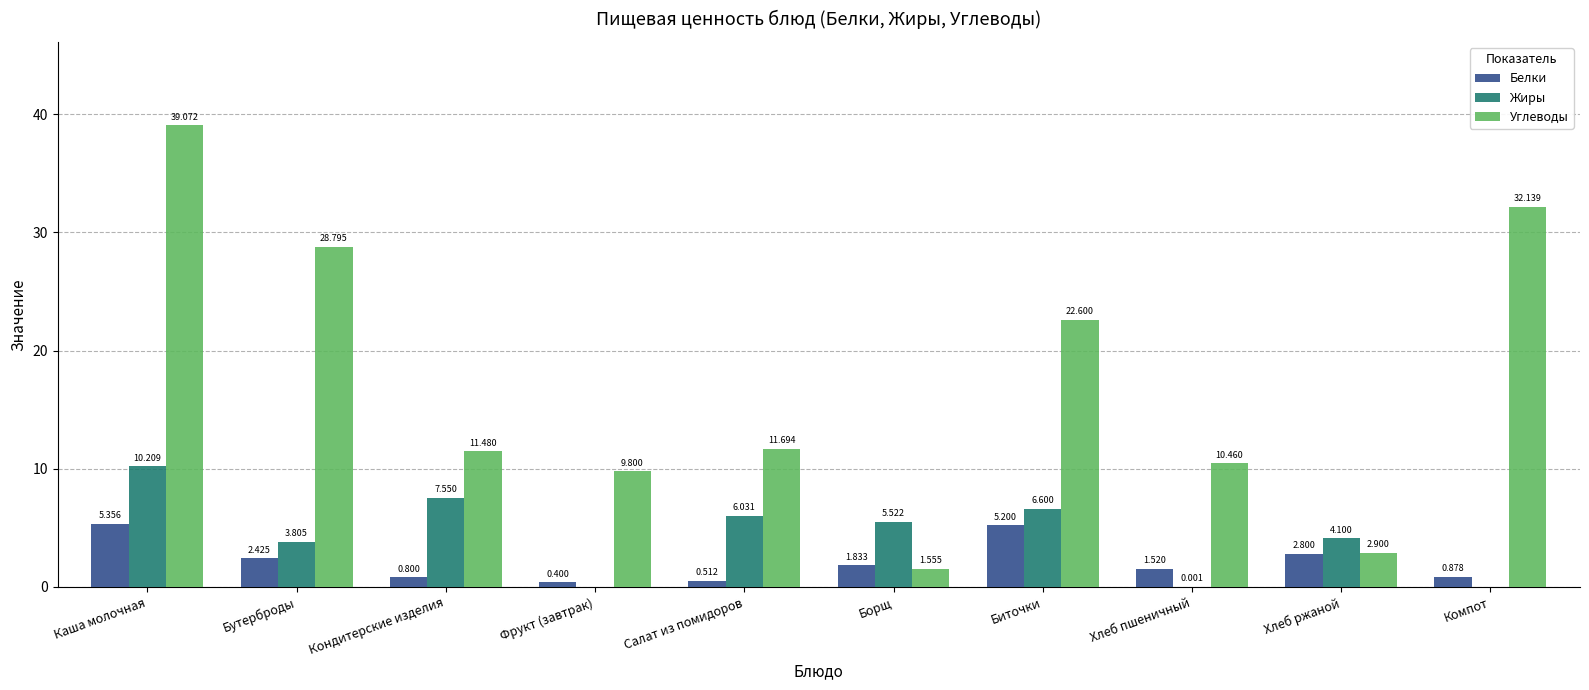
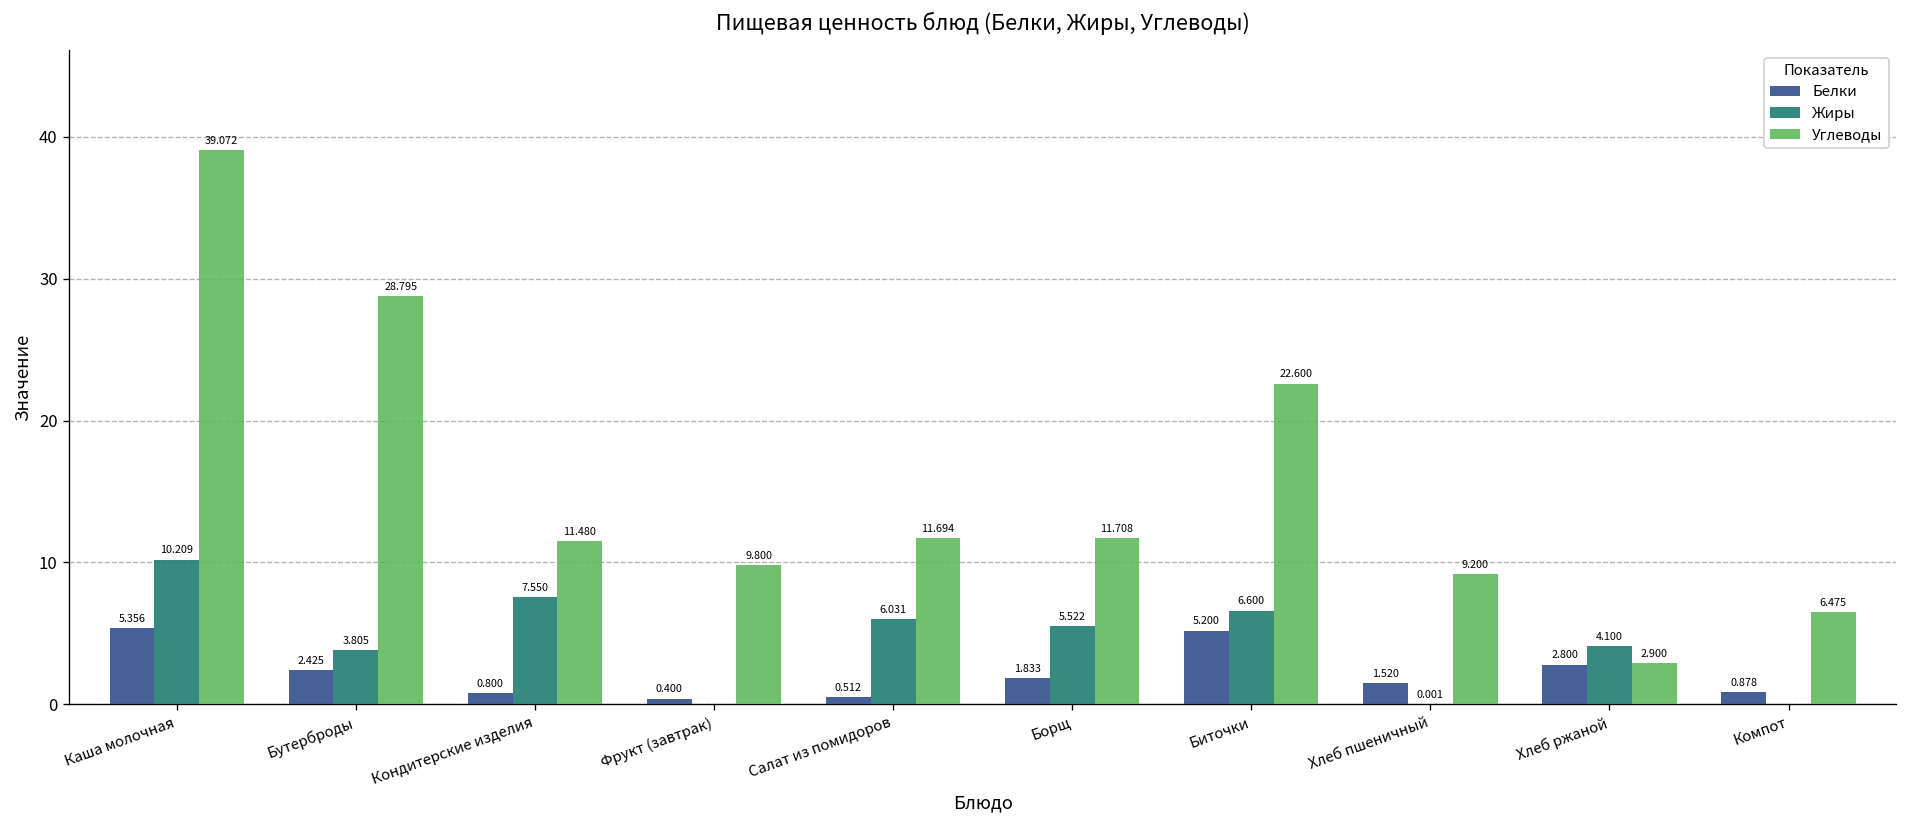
Углеводы, Борщ: 1.555 -> 11.708
Углеводы, Хлеб пшеничный: 10.460 -> 9.200
Углеводы, Компот: 32.139 -> 6.475
